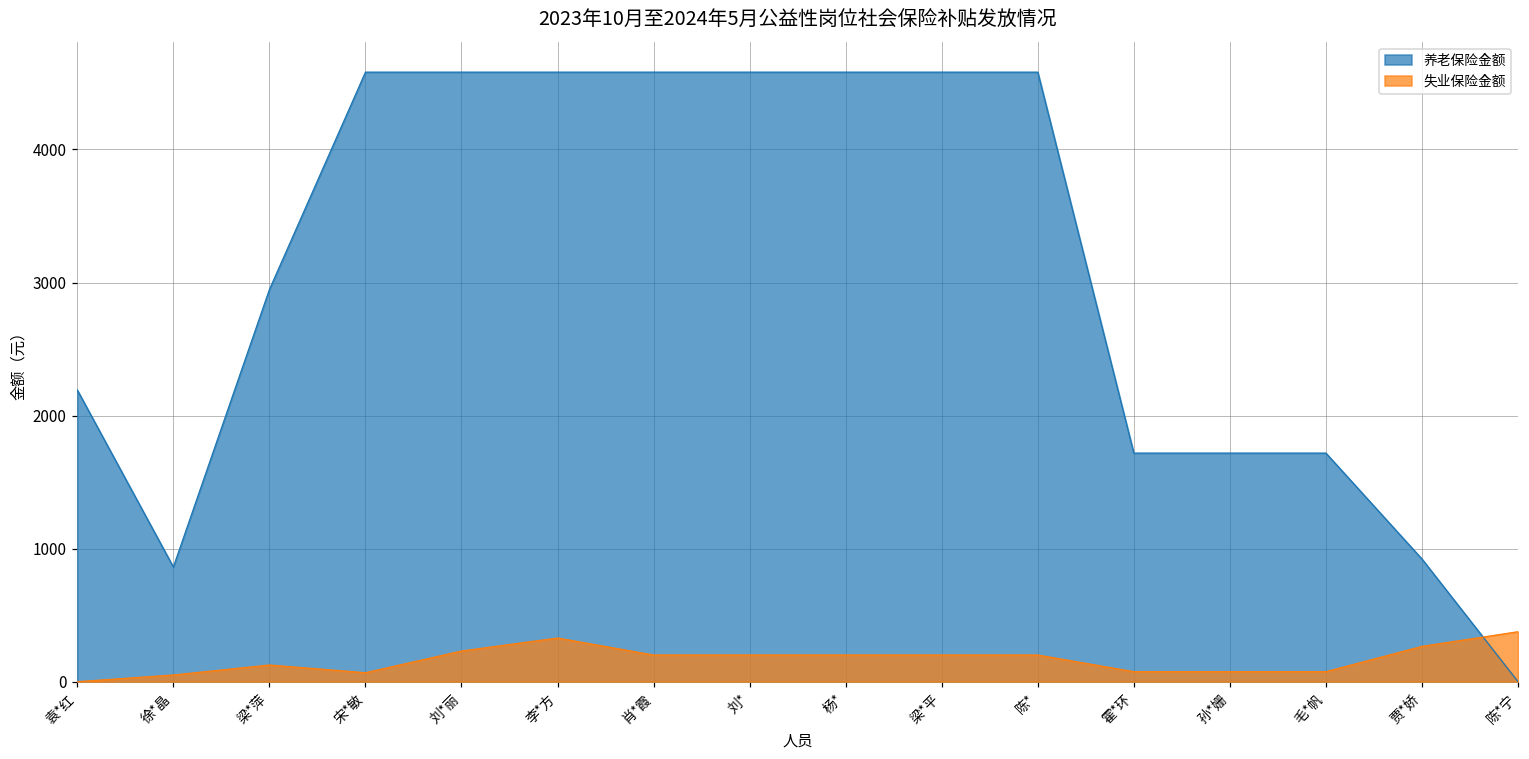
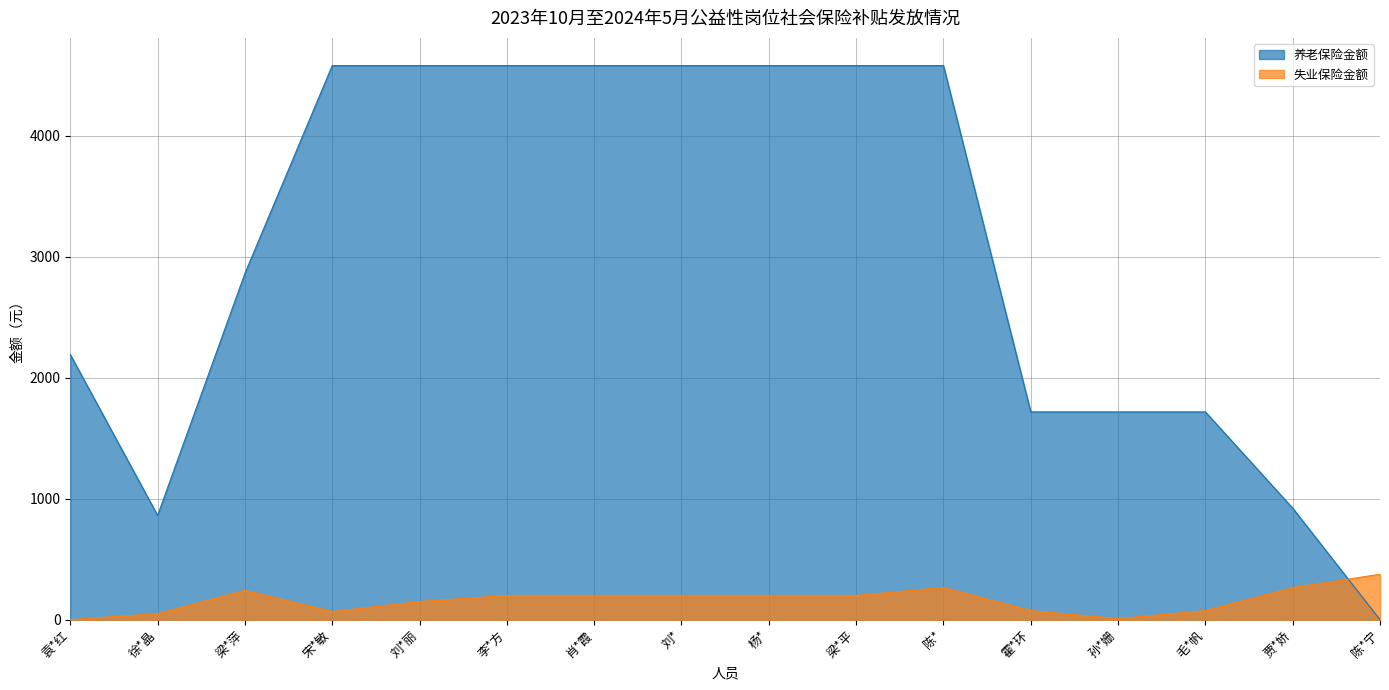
养老保险金额, 梁*萍: 2950 -> 2860
失业保险金额, 梁*萍: 130 -> 240
失业保险金额, 刘*丽: 230 -> 150
失业保险金额, 李*方: 330 -> 200
失业保险金额, 陈*: 200 -> 270
失业保险金额, 孙*姗: 80 -> 10
